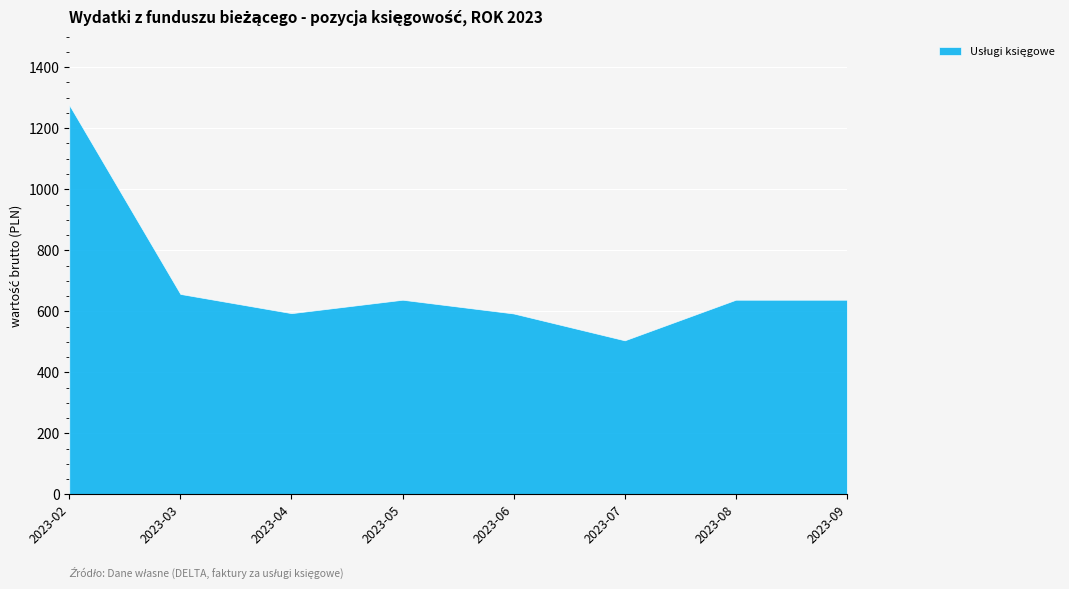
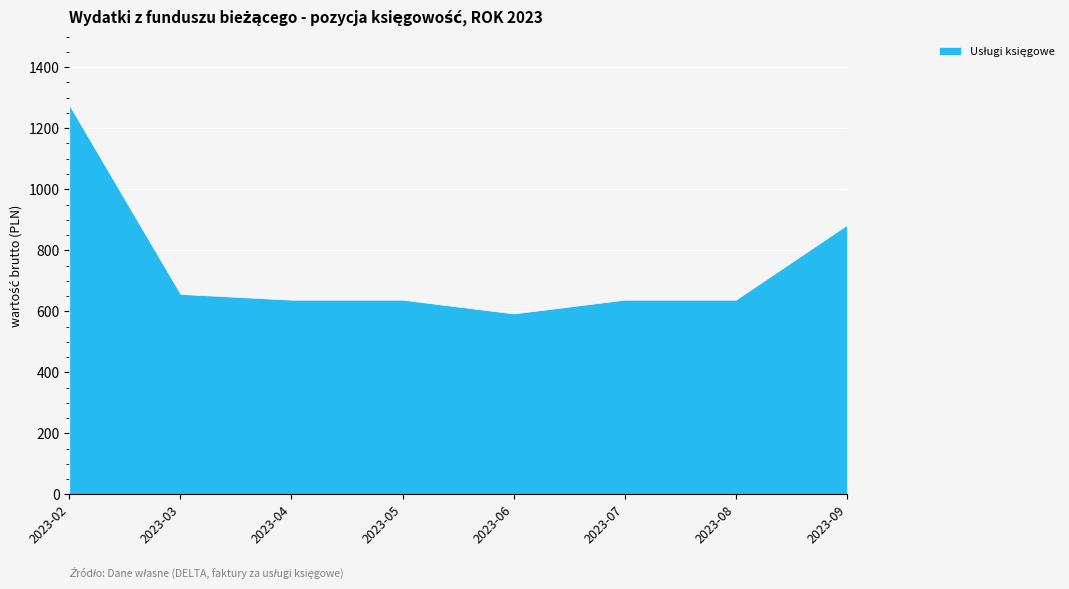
2023-04: 590 -> 640
2023-07: 510 -> 640
2023-09: 640 -> 880
